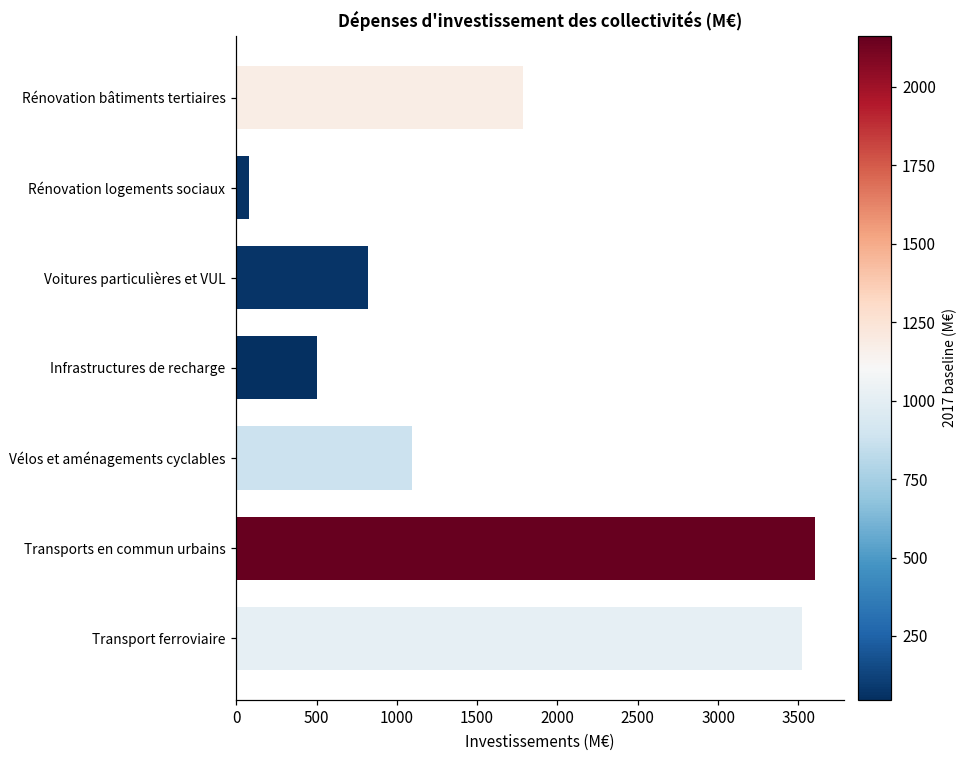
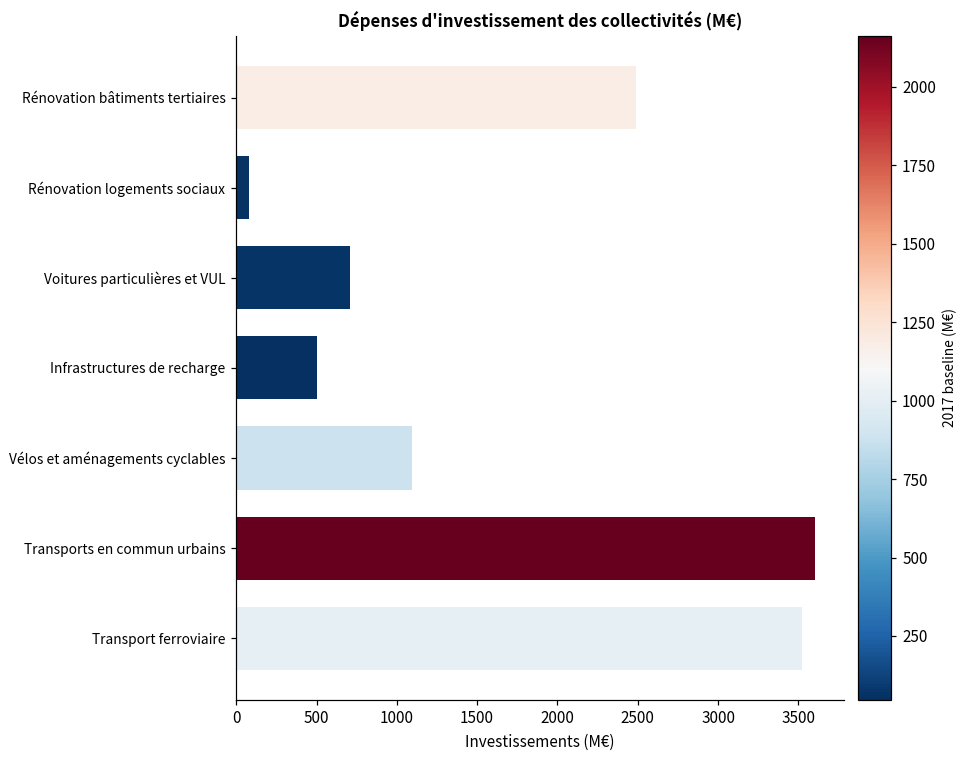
Rénovation bâtiments tertiaires: 1780 -> 2490
Voitures particulières et VUL: 820 -> 710
